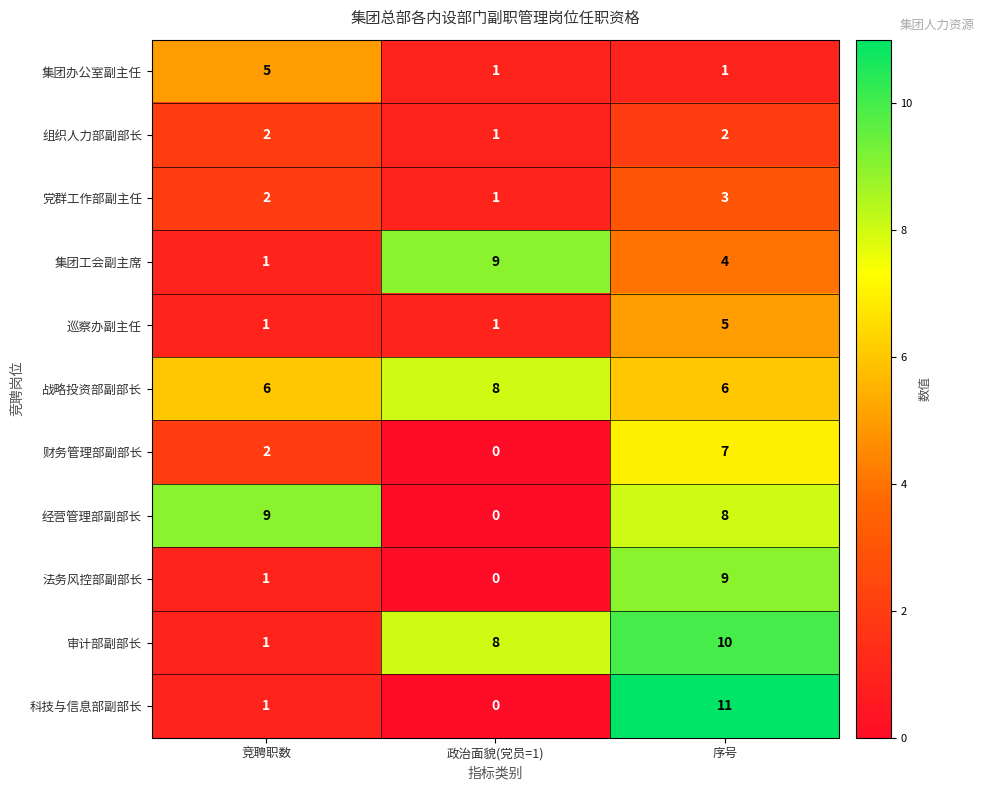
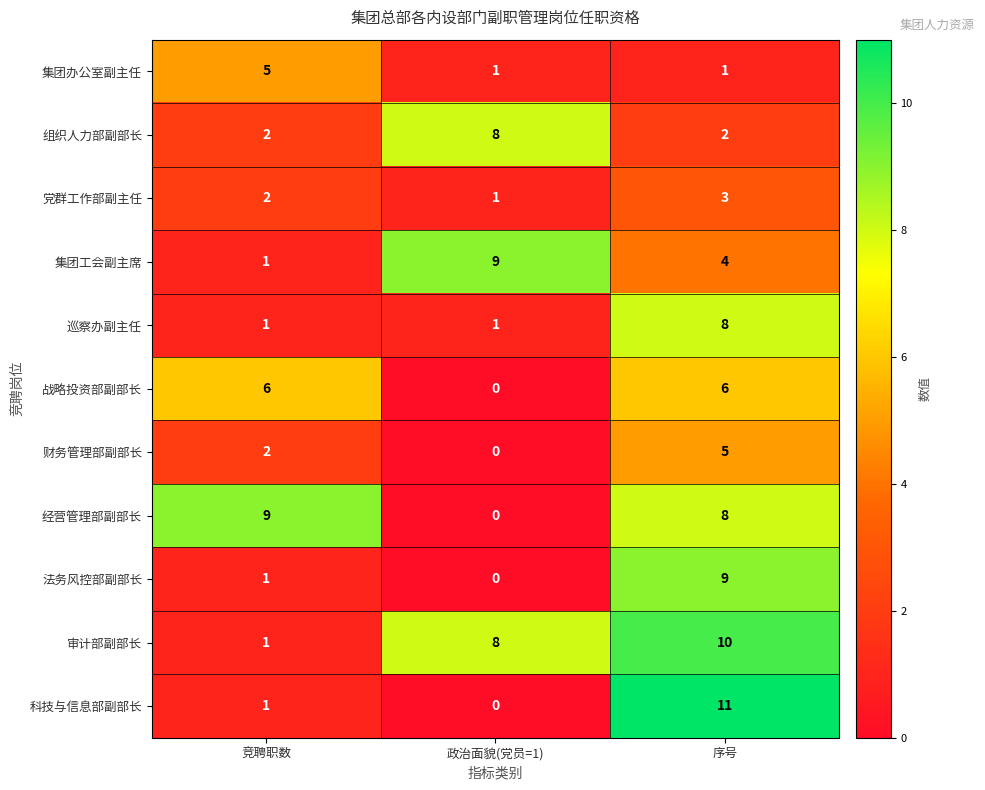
组织人力部副部长, 政治面貌(党员=1): 1 -> 8
巡察办副主任, 序号: 5 -> 8
战略投资部副部长, 政治面貌(党员=1): 8 -> 0
财务管理部副部长, 序号: 7 -> 5
